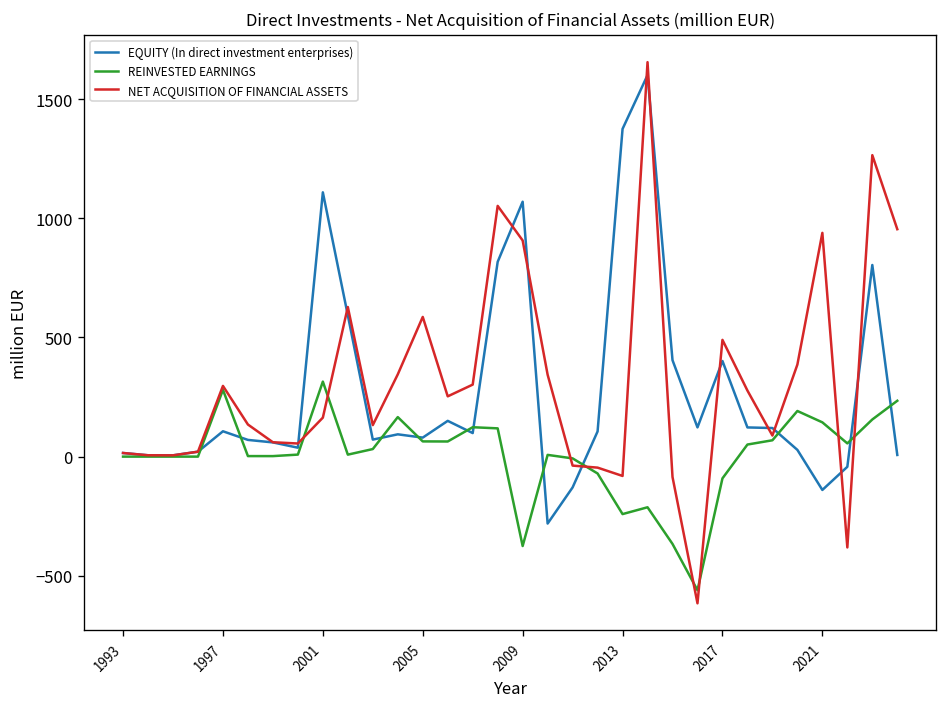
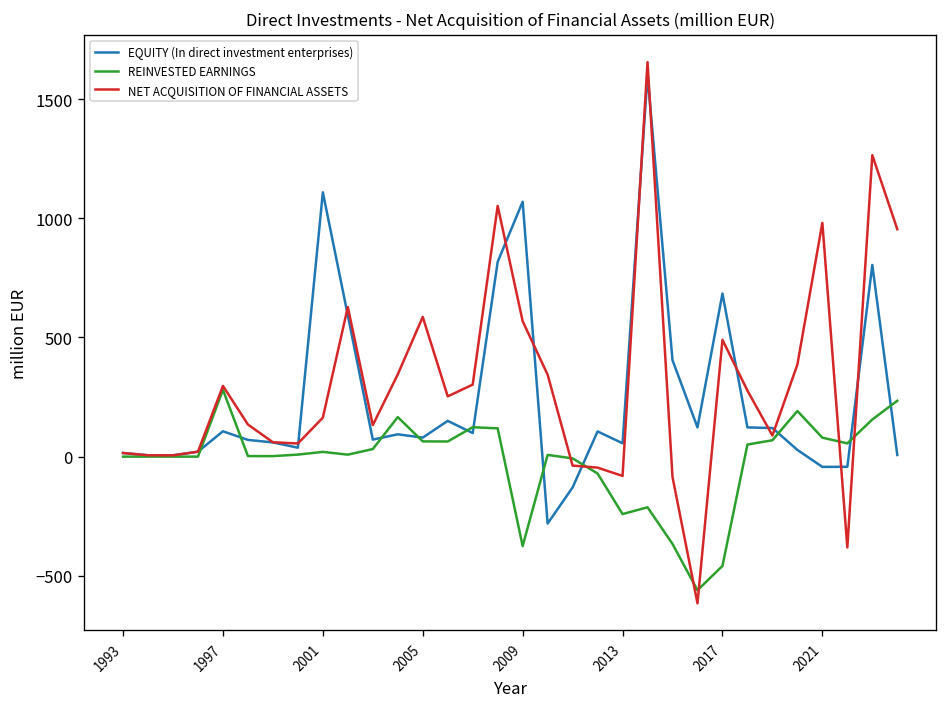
REINVESTED EARNINGS, 2001: 310 -> 20
NET ACQUISITION OF FINANCIAL ASSETS, 2009: 910 -> 570
EQUITY (In direct investment enterprises), 2013: 1370 -> 60
EQUITY (In direct investment enterprises), 2017: 400 -> 680
REINVESTED EARNINGS, 2017: -90 -> -460
EQUITY (In direct investment enterprises), 2021: -140 -> -40
REINVESTED EARNINGS, 2021: 140 -> 80
NET ACQUISITION OF FINANCIAL ASSETS, 2021: 940 -> 980
